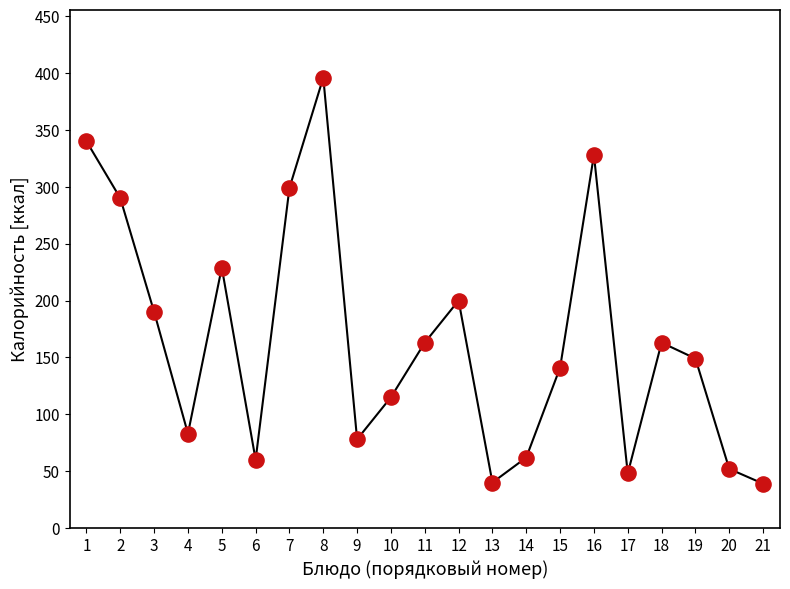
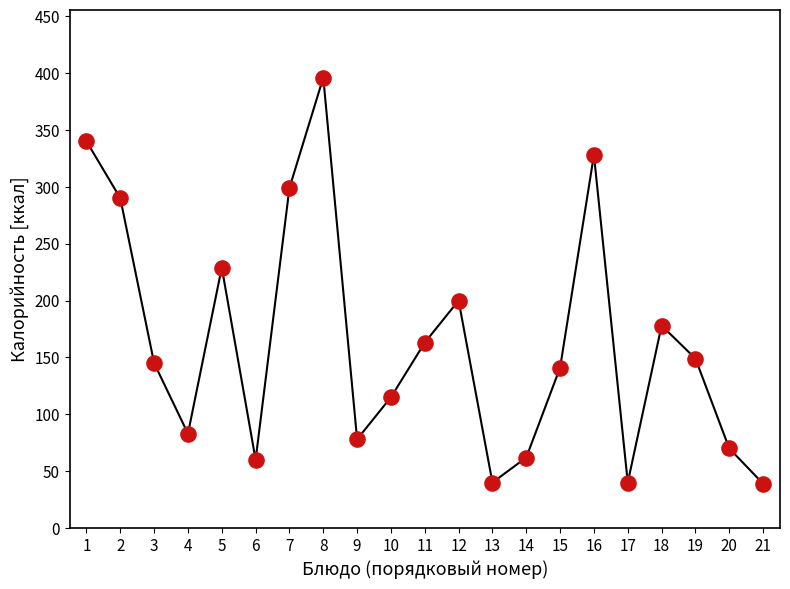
3: 190 -> 145
17: 48 -> 40
18: 163 -> 178
20: 52 -> 70
